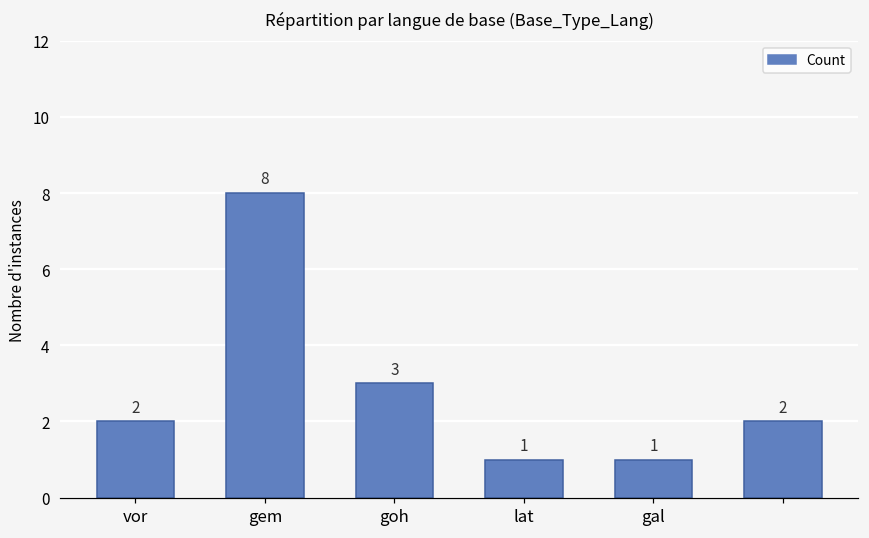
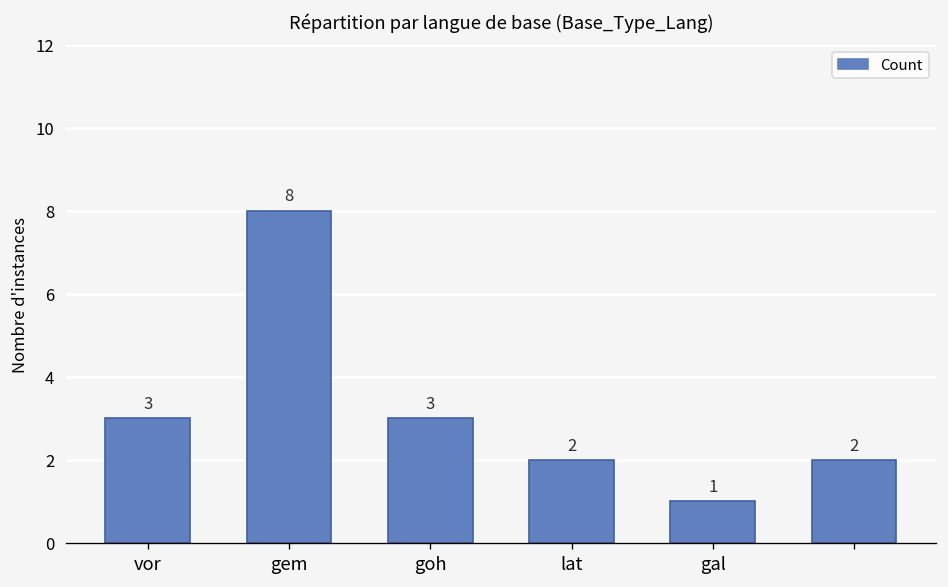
vor: 2 -> 3
lat: 1 -> 2
